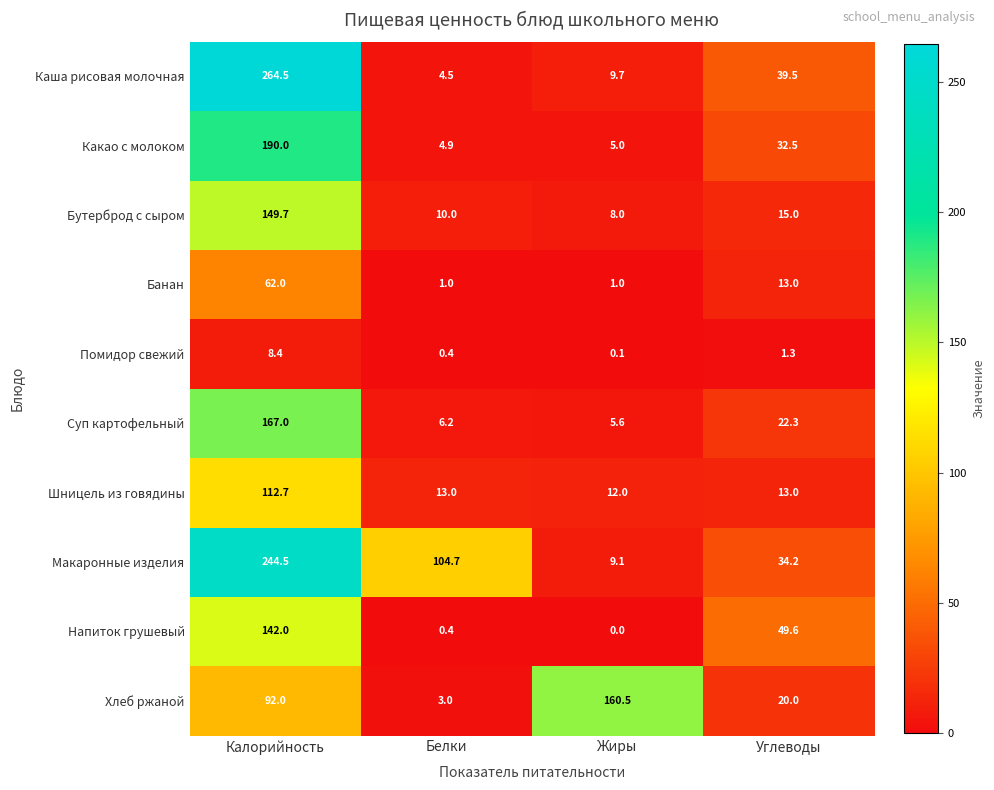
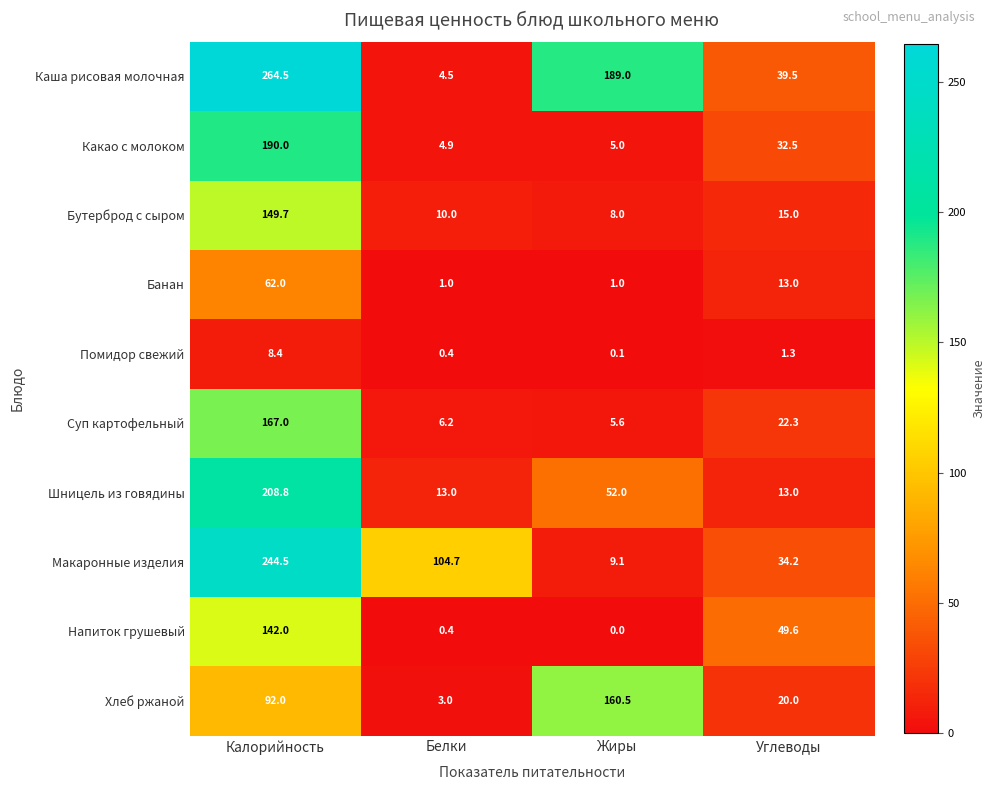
Каша рисовая молочная, Жиры: 9.7 -> 189.0
Шницель из говядины, Калорийность: 112.7 -> 208.8
Шницель из говядины, Жиры: 12.0 -> 52.0
